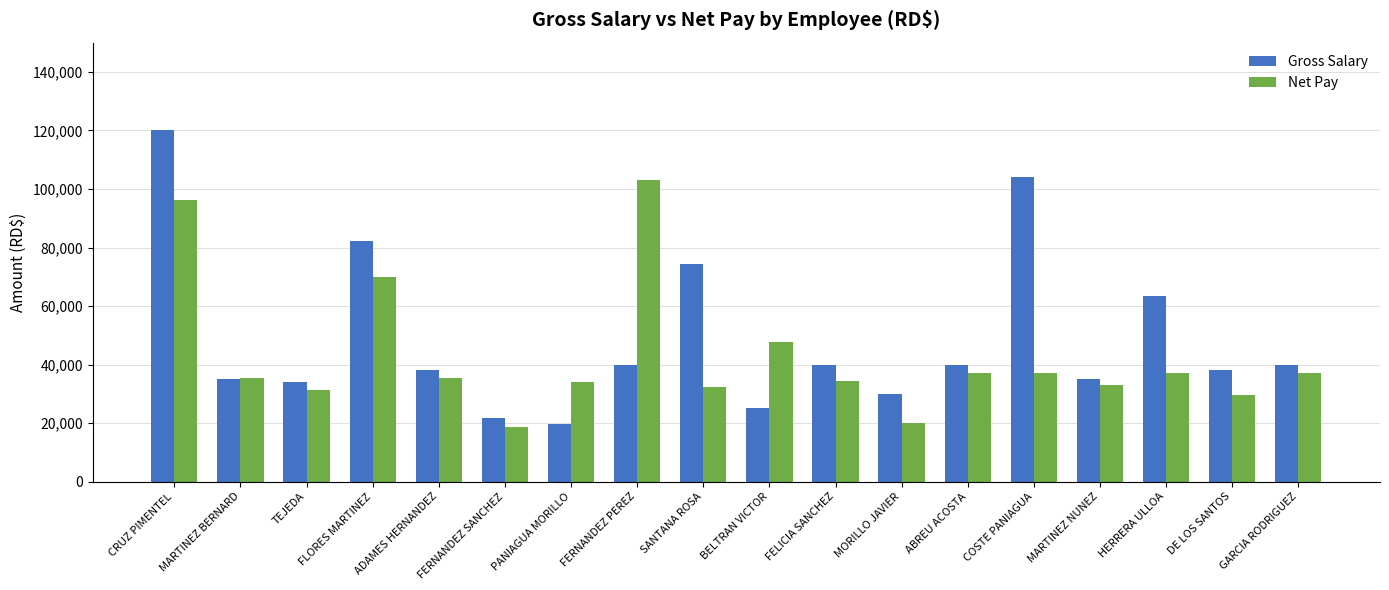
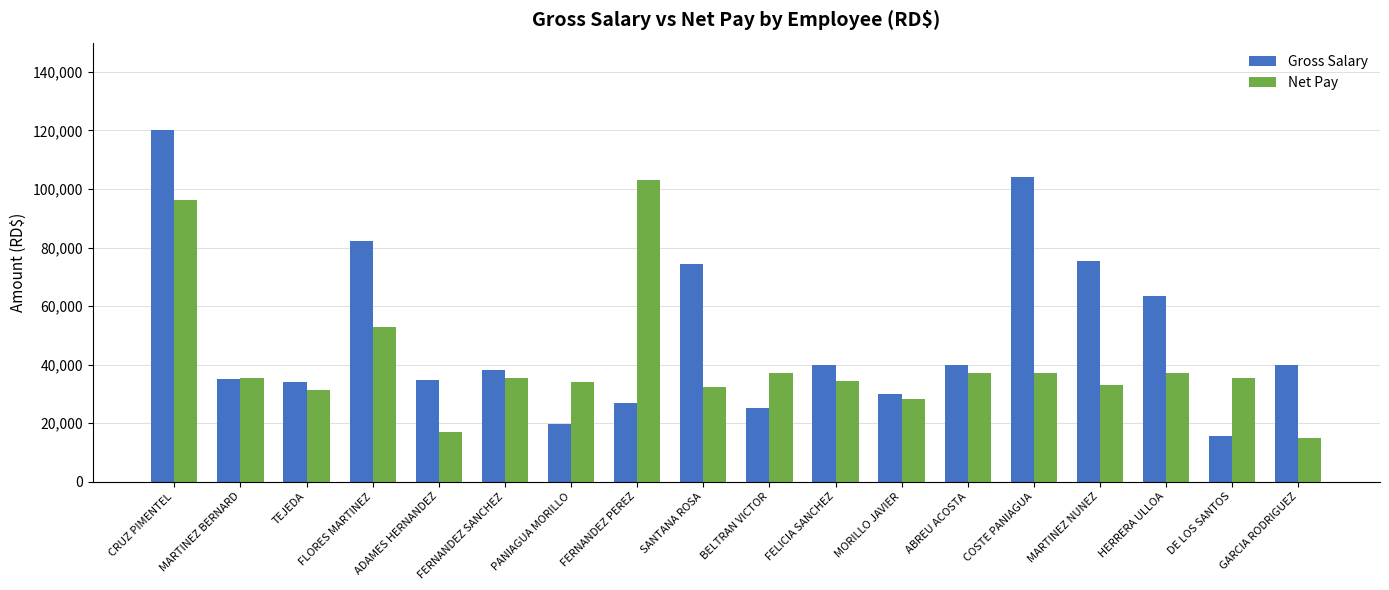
Net Pay, FLORES MARTINEZ: 70,000 -> 53,000
Gross Salary, ADAMES HERNANDEZ: 38,000 -> 35,000
Net Pay, ADAMES HERNANDEZ: 36,000 -> 17,000
Gross Salary, FERNANDEZ SANCHEZ: 22,000 -> 38,000
Net Pay, FERNANDEZ SANCHEZ: 19,000 -> 36,000
Gross Salary, FERNANDEZ PEREZ: 40,000 -> 27,000
Net Pay, BELTRAN VICTOR: 48,000 -> 37,000
Net Pay, MORILLO JAVIER: 20,000 -> 28,000
Gross Salary, MARTINEZ NUNEZ: 35,000 -> 75,000
Gross Salary, DE LOS SANTOS: 38,000 -> 16,000
Net Pay, DE LOS SANTOS: 29,000 -> 36,000
Net Pay, GARCIA RODRIGUEZ: 37,000 -> 15,000
